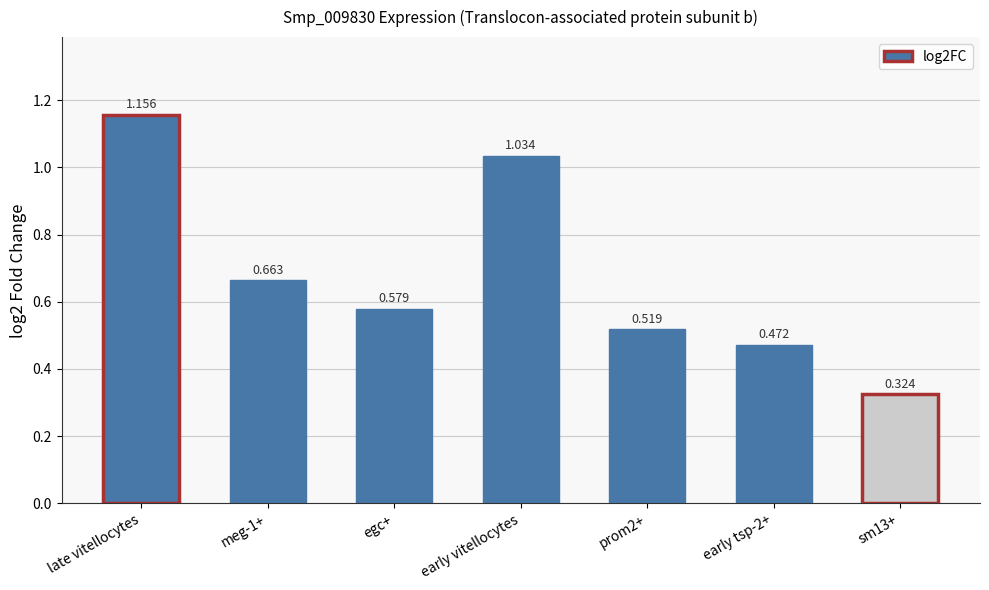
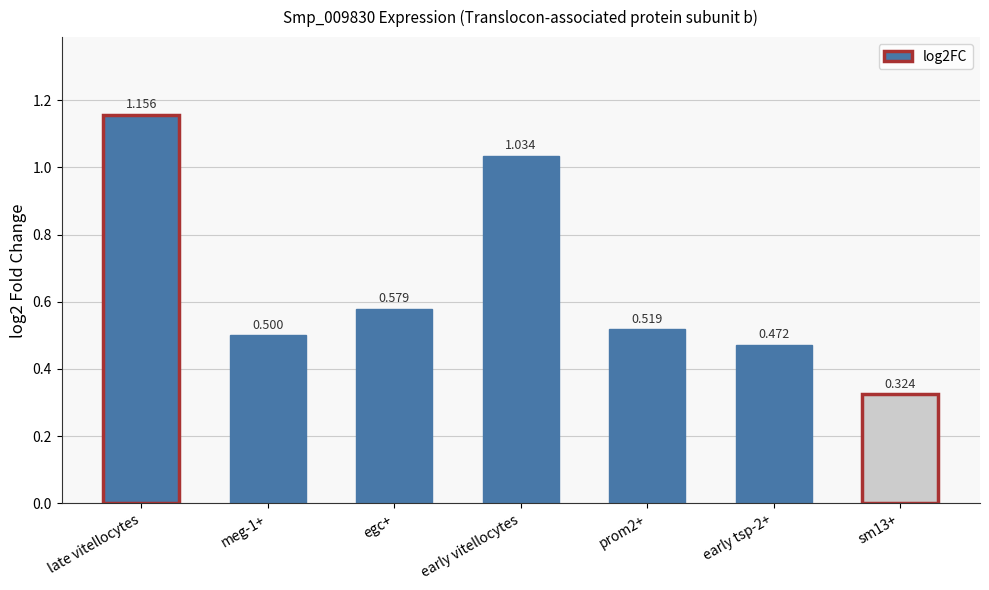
meg-1+: 0.663 -> 0.500
